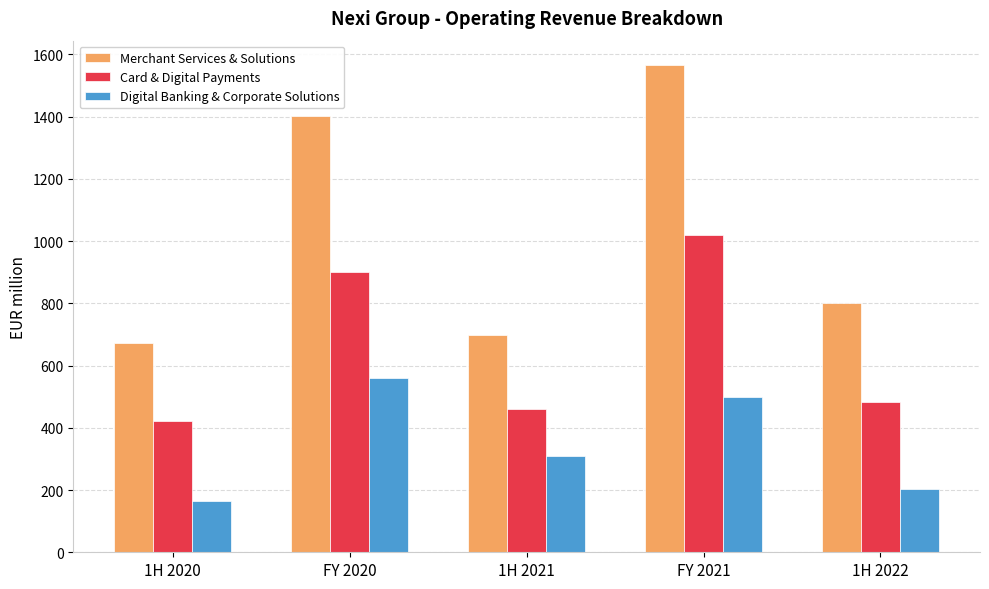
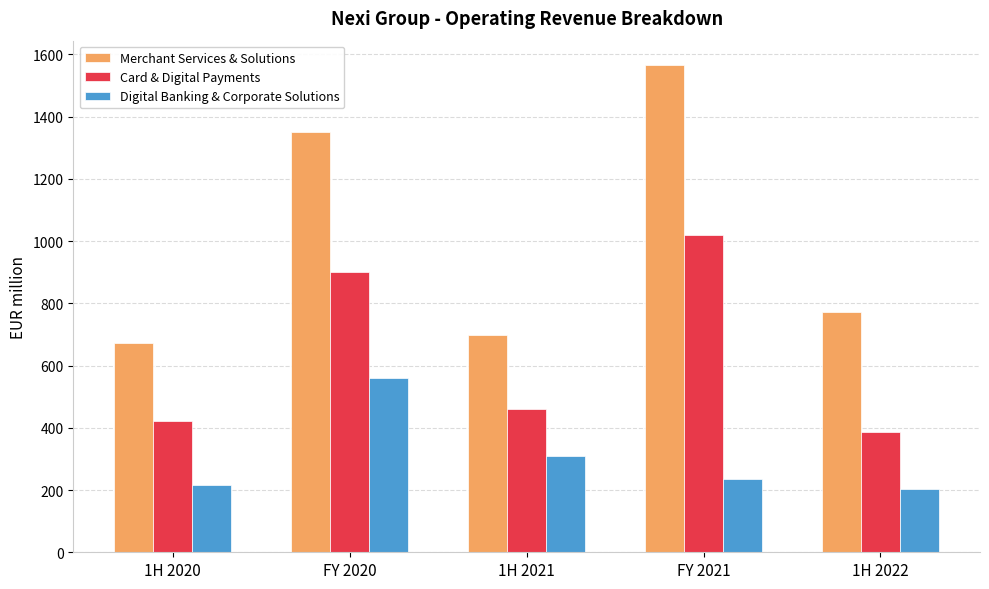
Digital Banking & Corporate Solutions, 1H 2020: 160 -> 210
Merchant Services & Solutions, FY 2020: 1400 -> 1350
Digital Banking & Corporate Solutions, FY 2021: 500 -> 240
Merchant Services & Solutions, 1H 2022: 800 -> 770
Card & Digital Payments, 1H 2022: 480 -> 390
